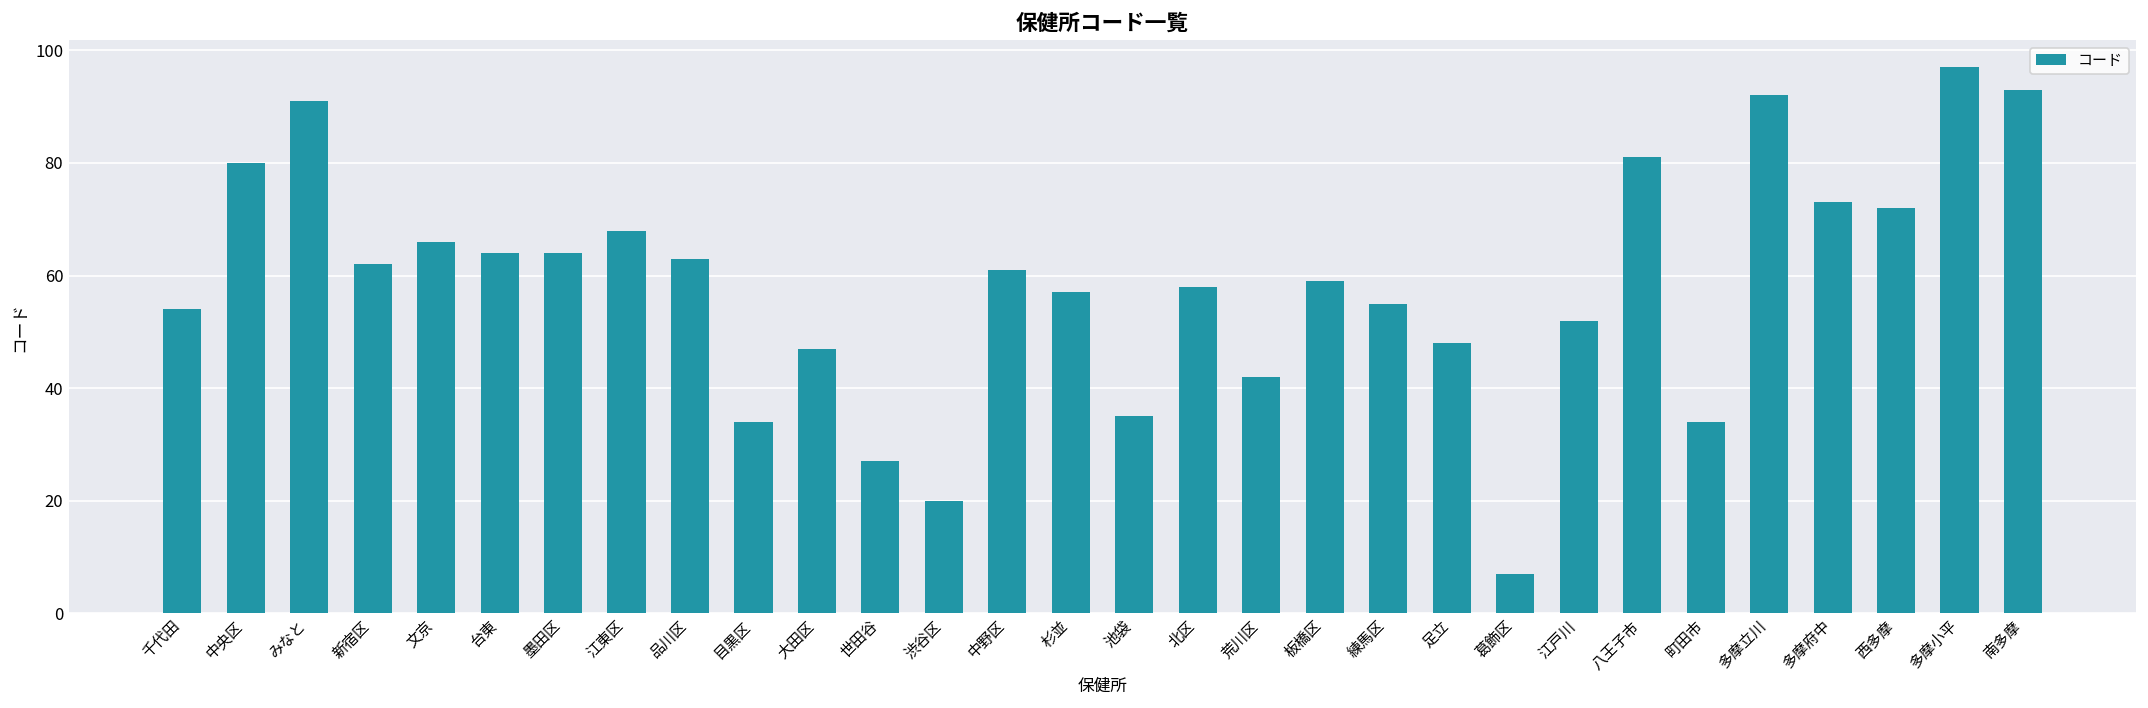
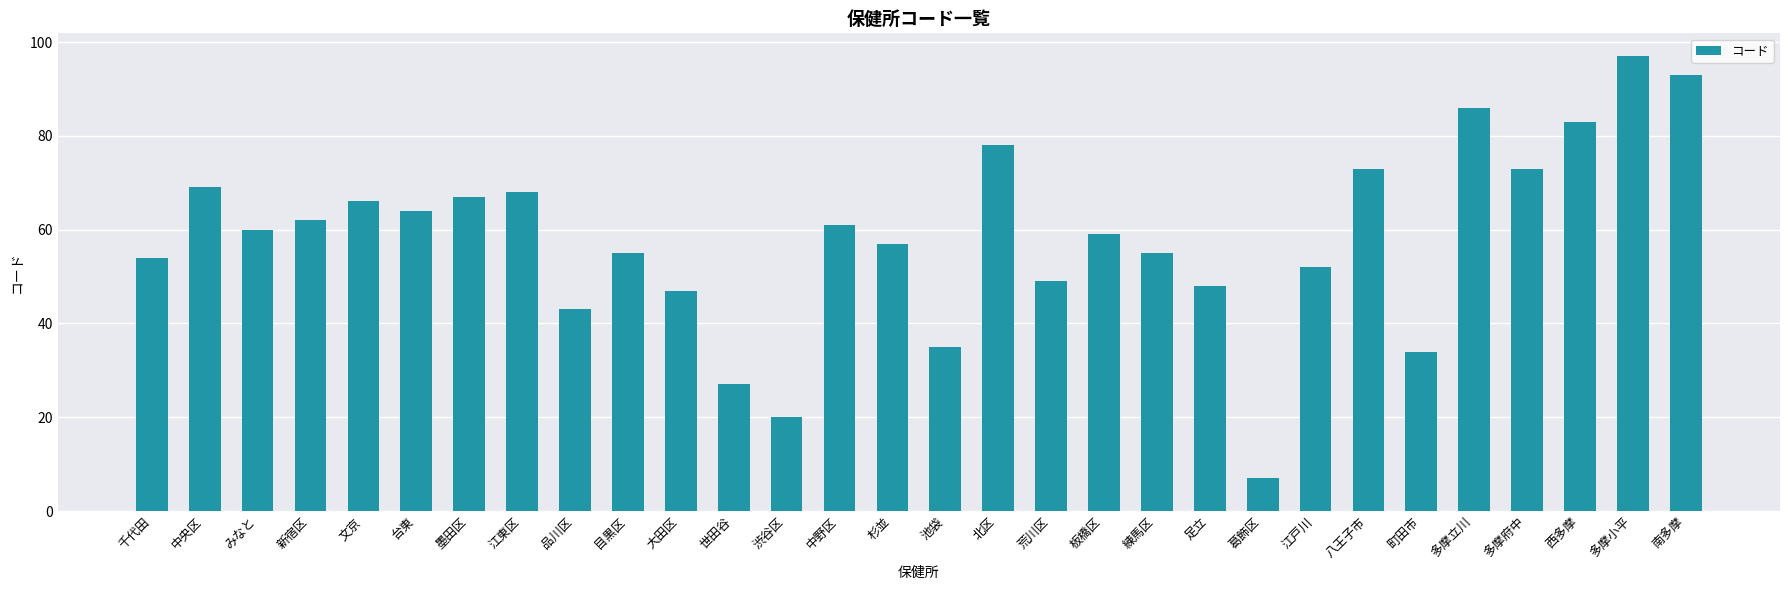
中央区: 80 -> 69
みなと: 91 -> 60
墨田区: 64 -> 67
品川区: 63 -> 43
目黒区: 34 -> 55
北区: 58 -> 78
荒川区: 42 -> 49
八王子市: 81 -> 73
多摩立川: 92 -> 86
西多摩: 72 -> 83
